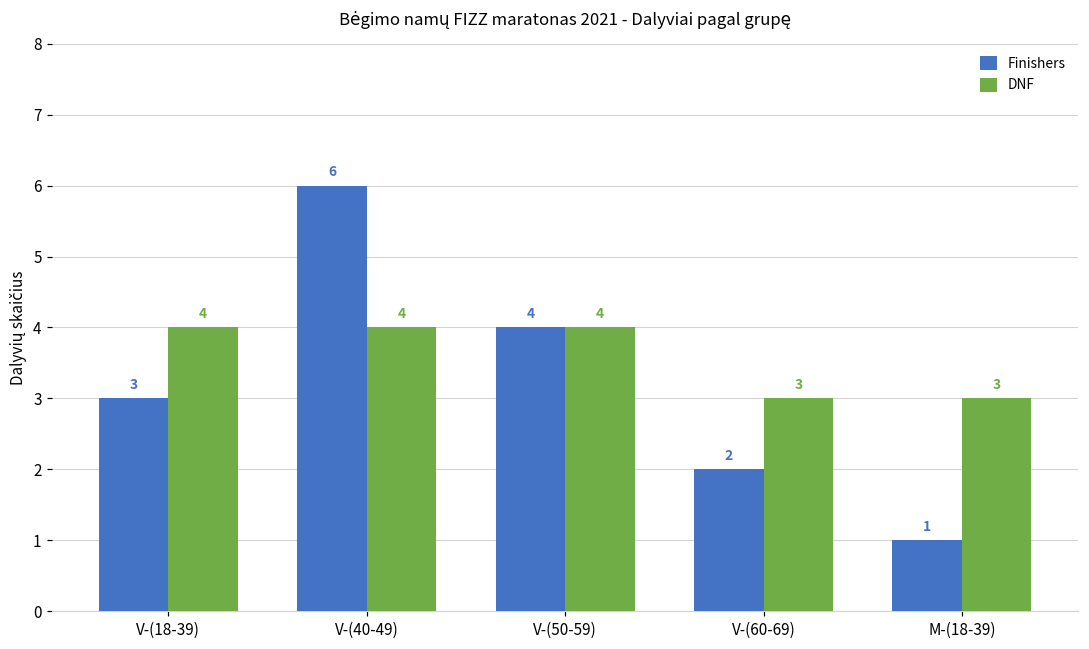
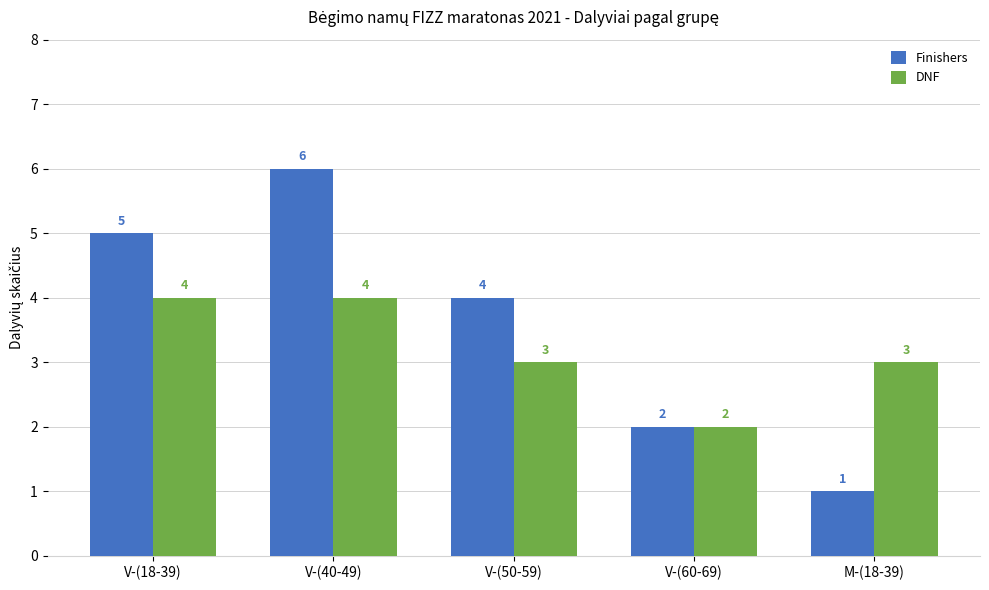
Finishers, V-(18-39): 3 -> 5
DNF, V-(50-59): 4 -> 3
DNF, V-(60-69): 3 -> 2
